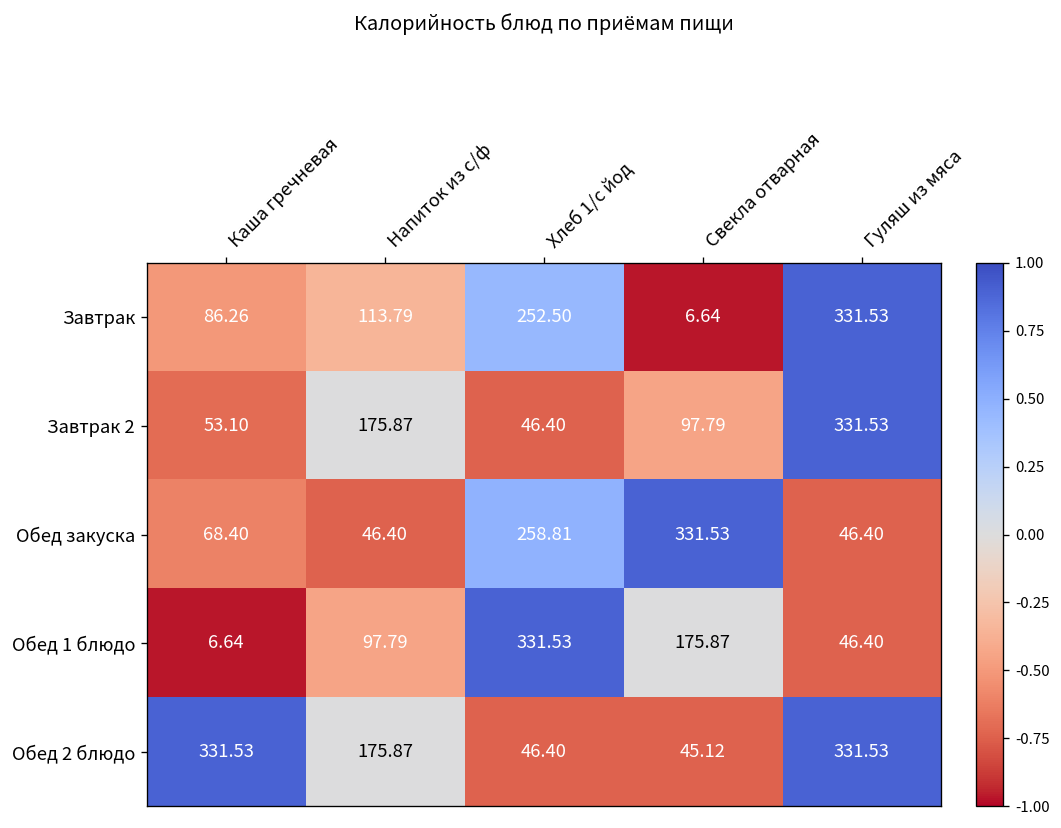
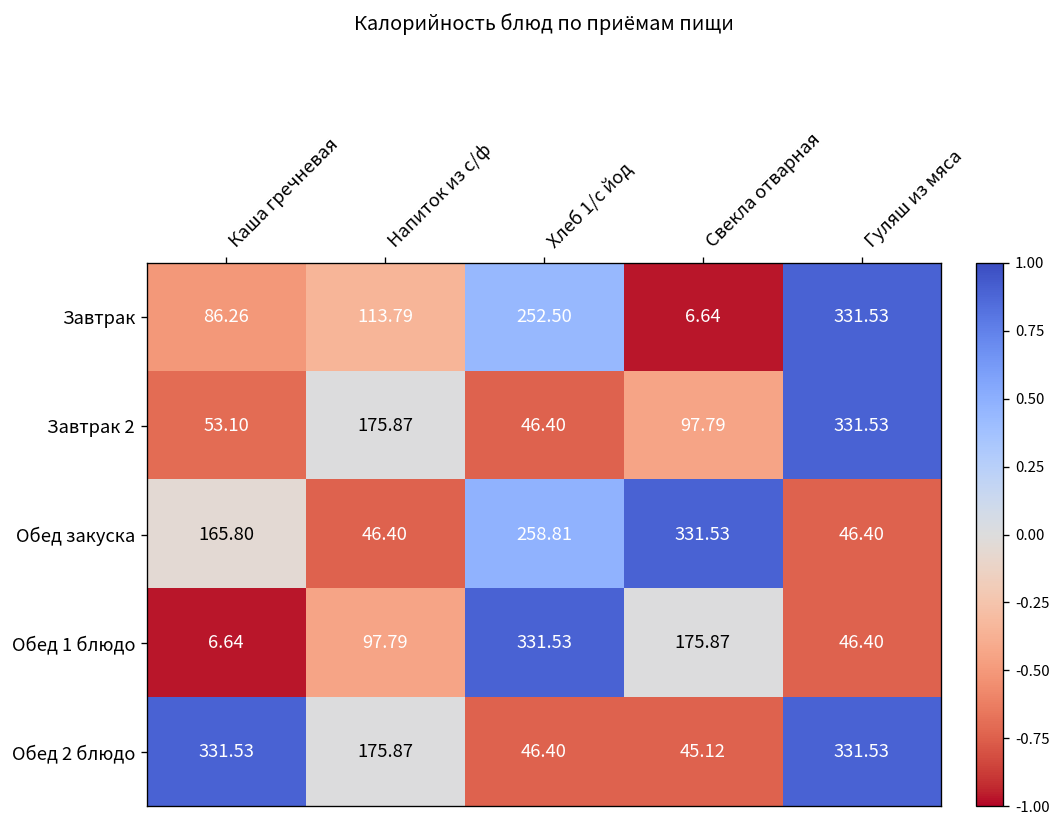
Обед закуска, Каша гречневая: 68.40 -> 165.80
